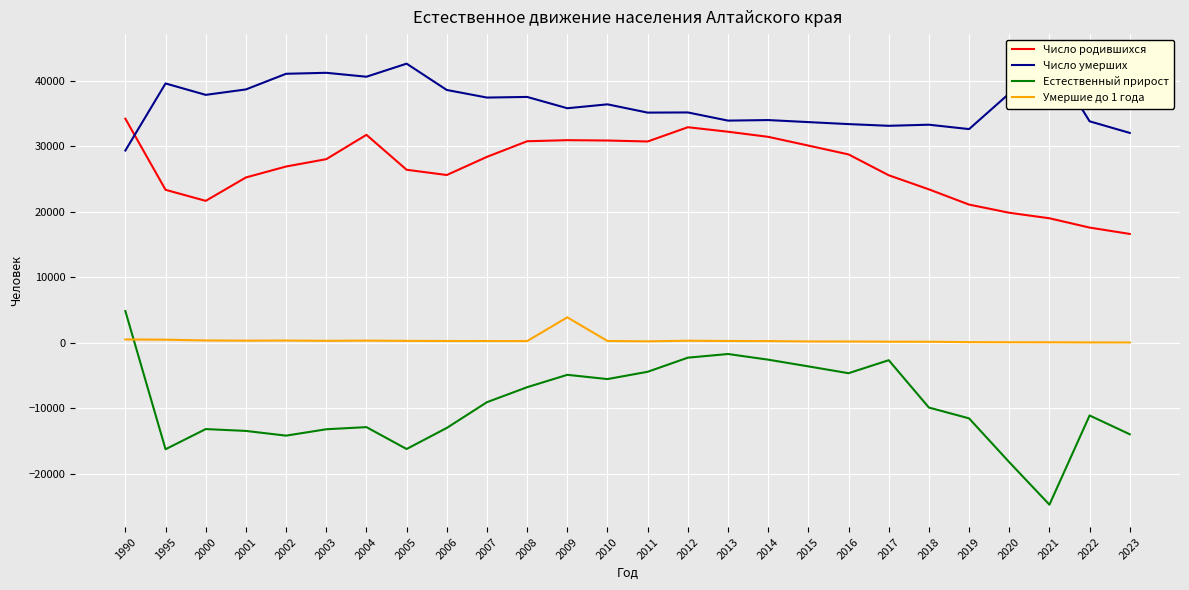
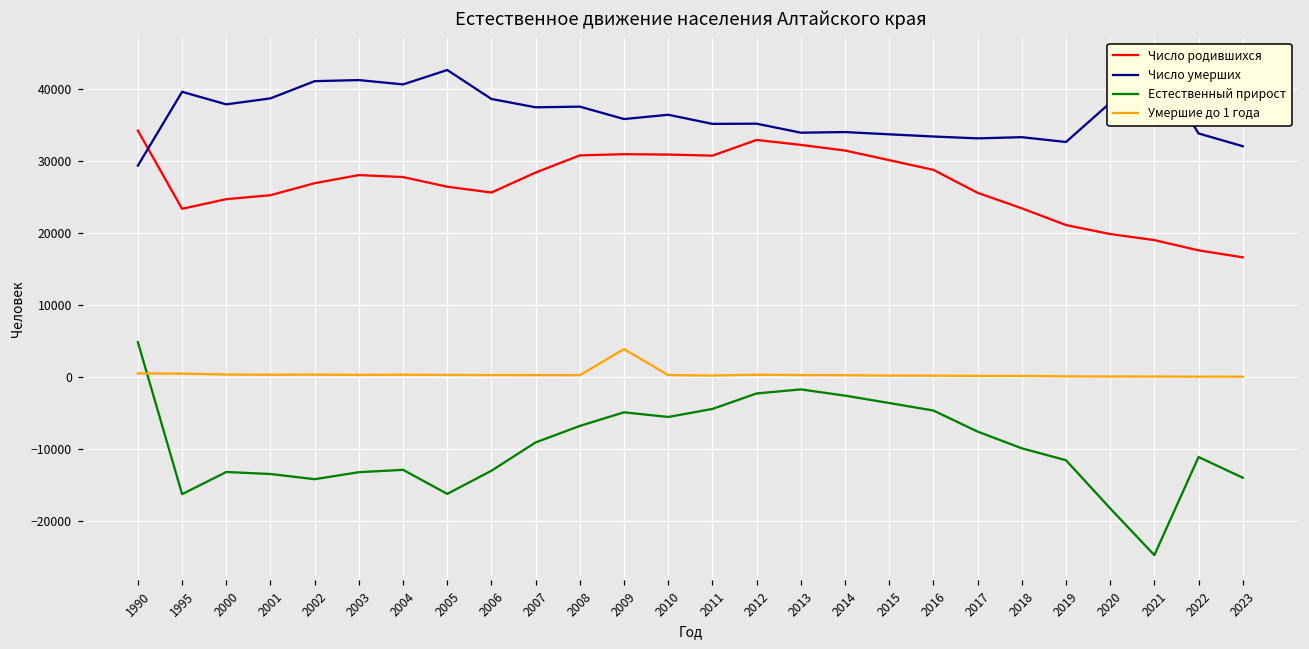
Число родившихся, 2000: 22000 -> 25000
Число родившихся, 2004: 32000 -> 28000
Естественный прирост, 2017: -3000 -> -8000
